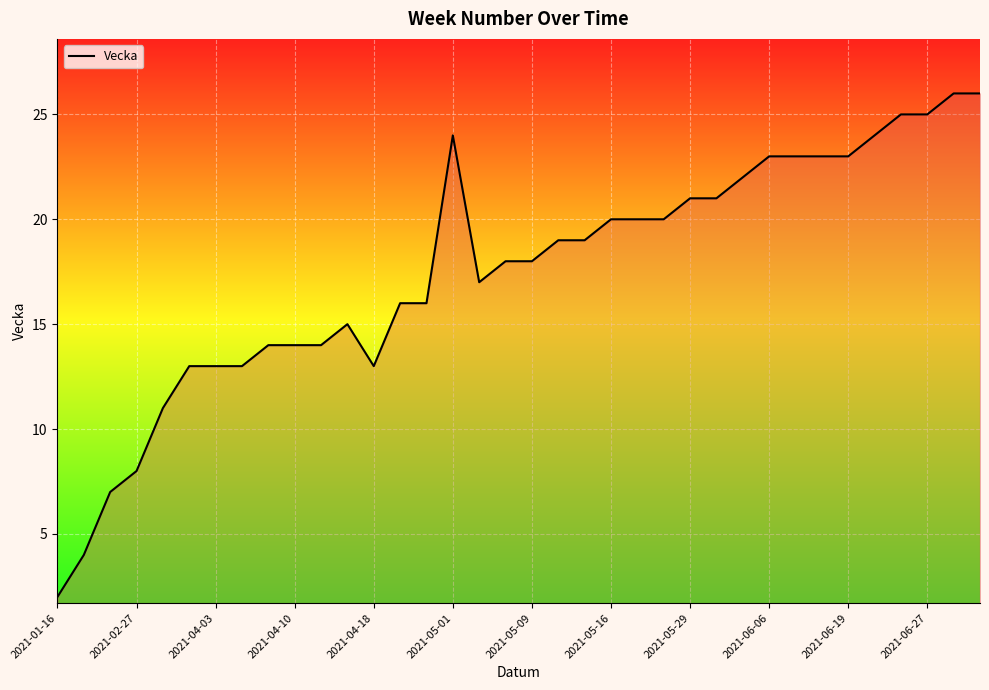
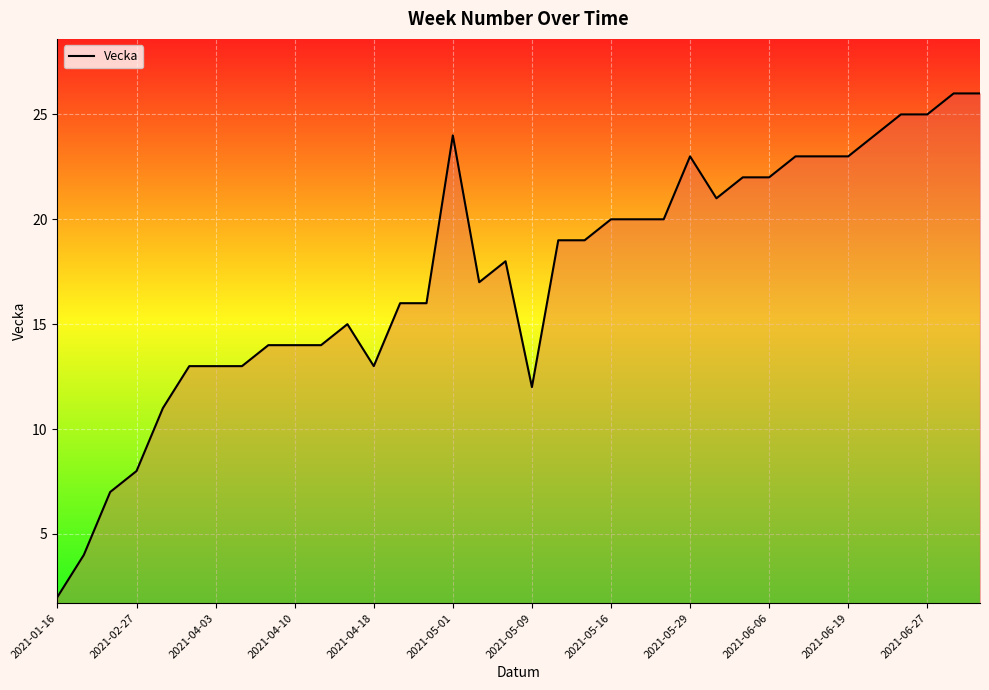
2021-05-09: 18 -> 12
2021-05-29: 21 -> 23
2021-06-06: 23 -> 22
